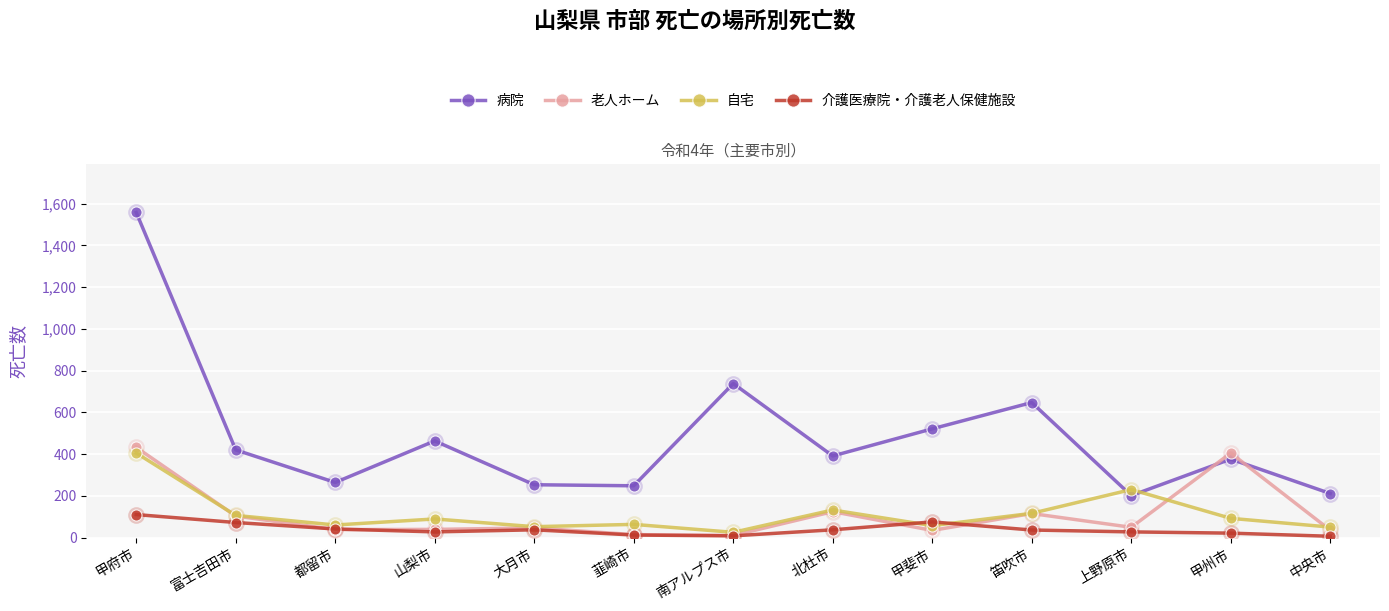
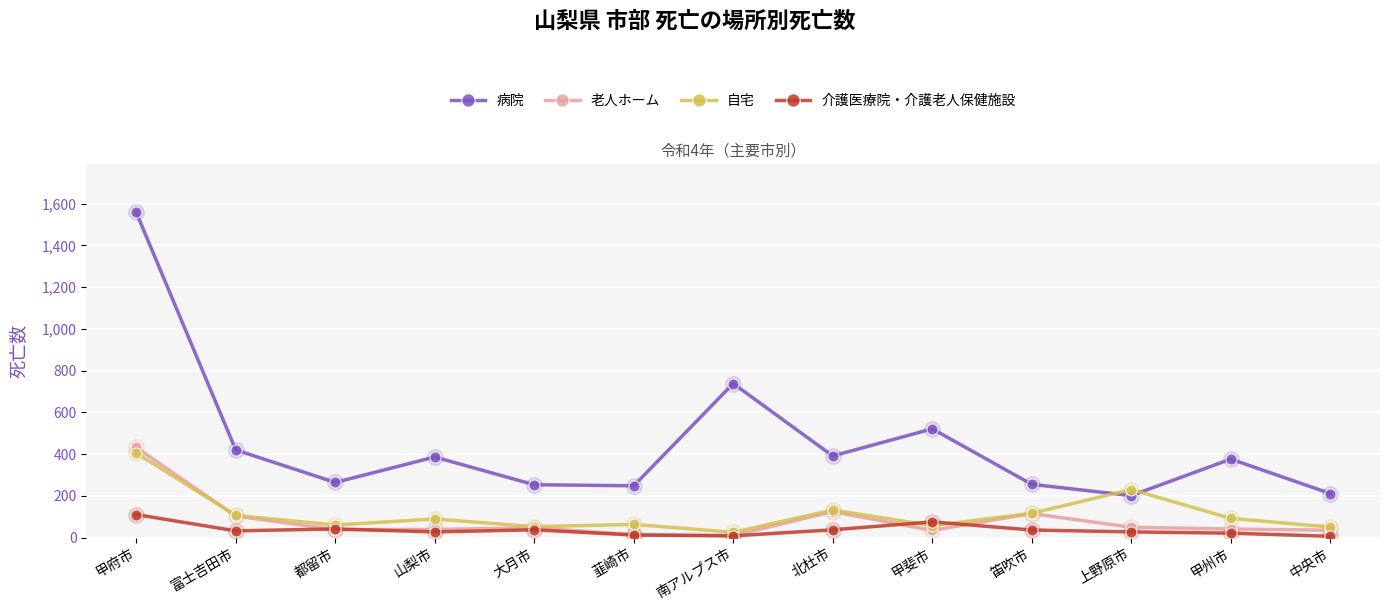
介護医療院・介護老人保健施設, 富士吉田市: 70 -> 30
病院, 山梨市: 460 -> 390
病院, 笛吹市: 650 -> 260
老人ホーム, 甲州市: 410 -> 40
